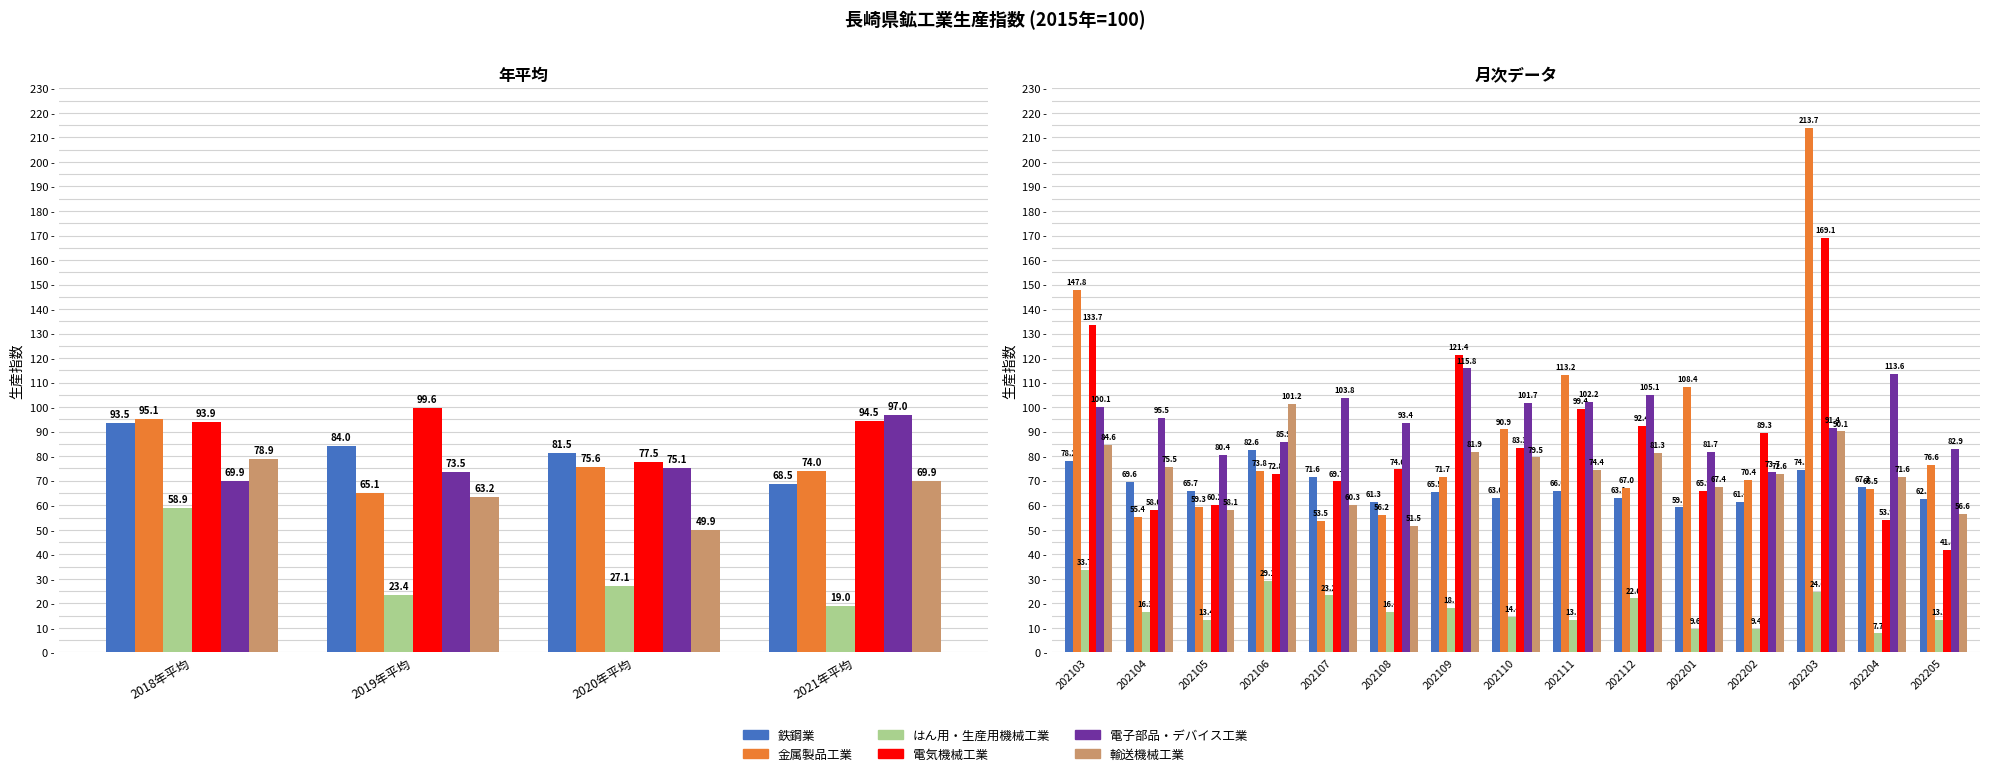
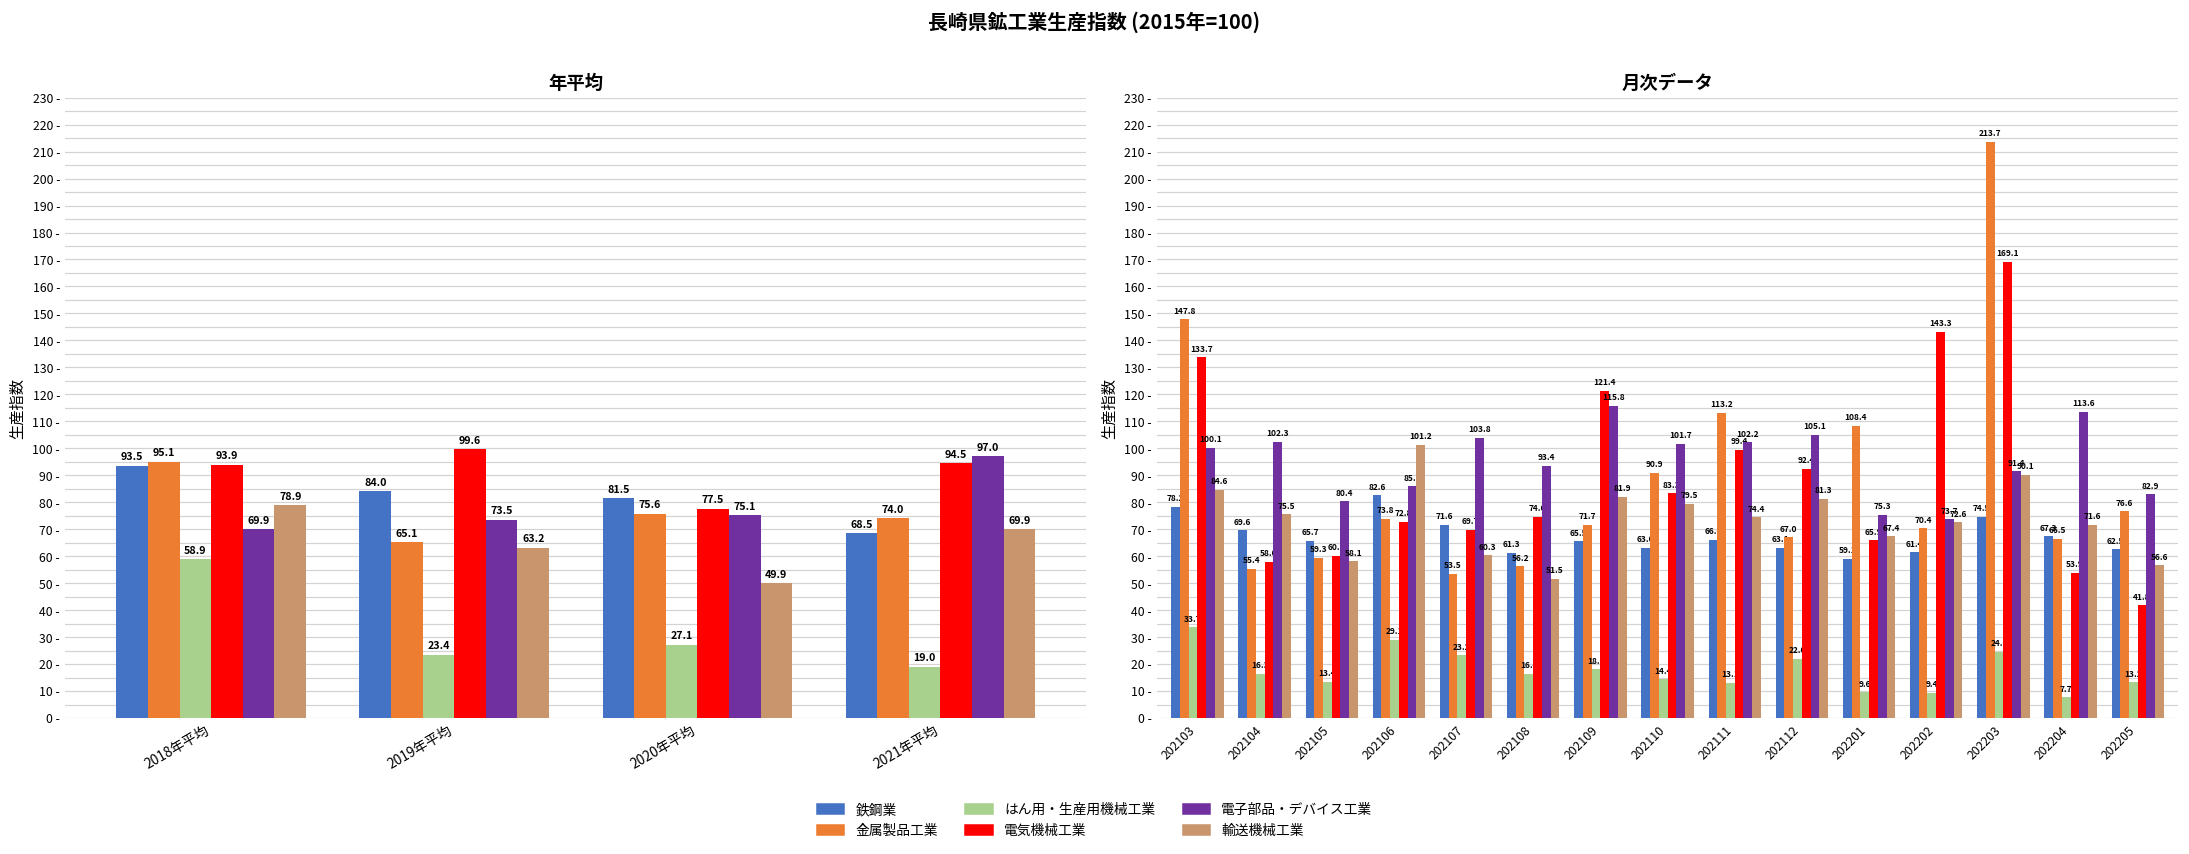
月次データ, 電子部品・デバイス工業, 202104: 95.5 -> 102.3
月次データ, 電子部品・デバイス工業, 202201: 81.7 -> 75.3
月次データ, 電気機械工業, 202202: 89.3 -> 143.3
